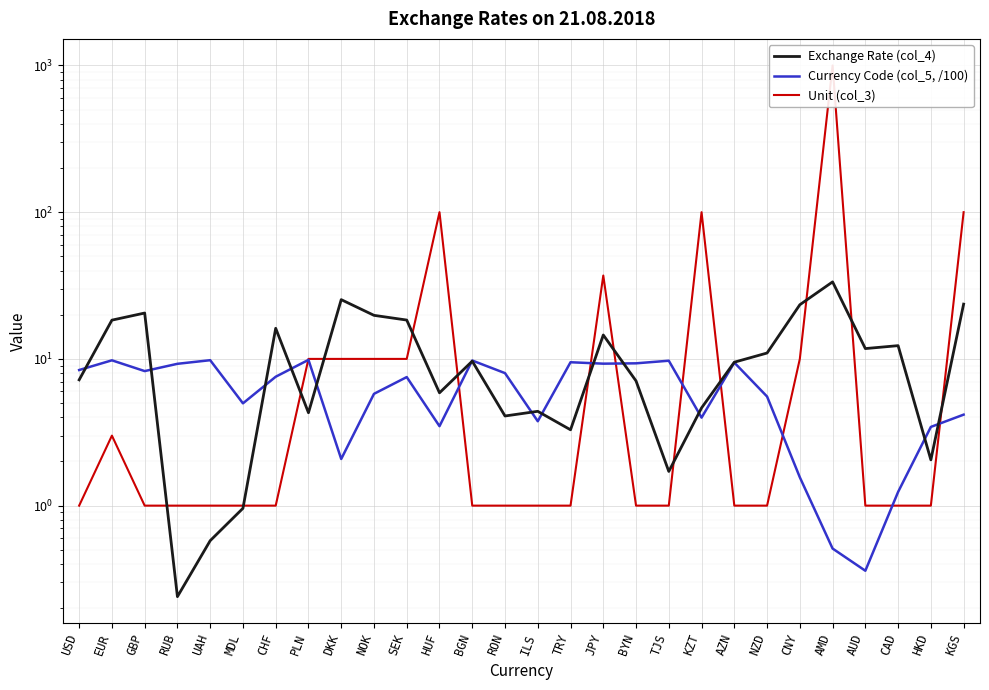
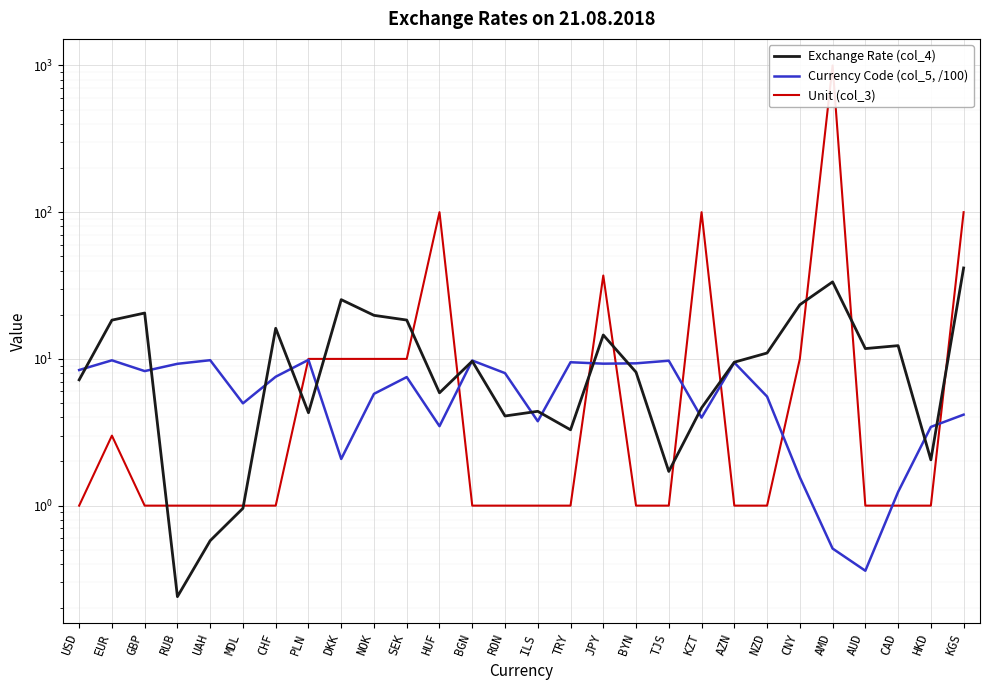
Exchange Rate (col_4), BYN: 7 -> 8
Exchange Rate (col_4), KGS: 24 -> 42
